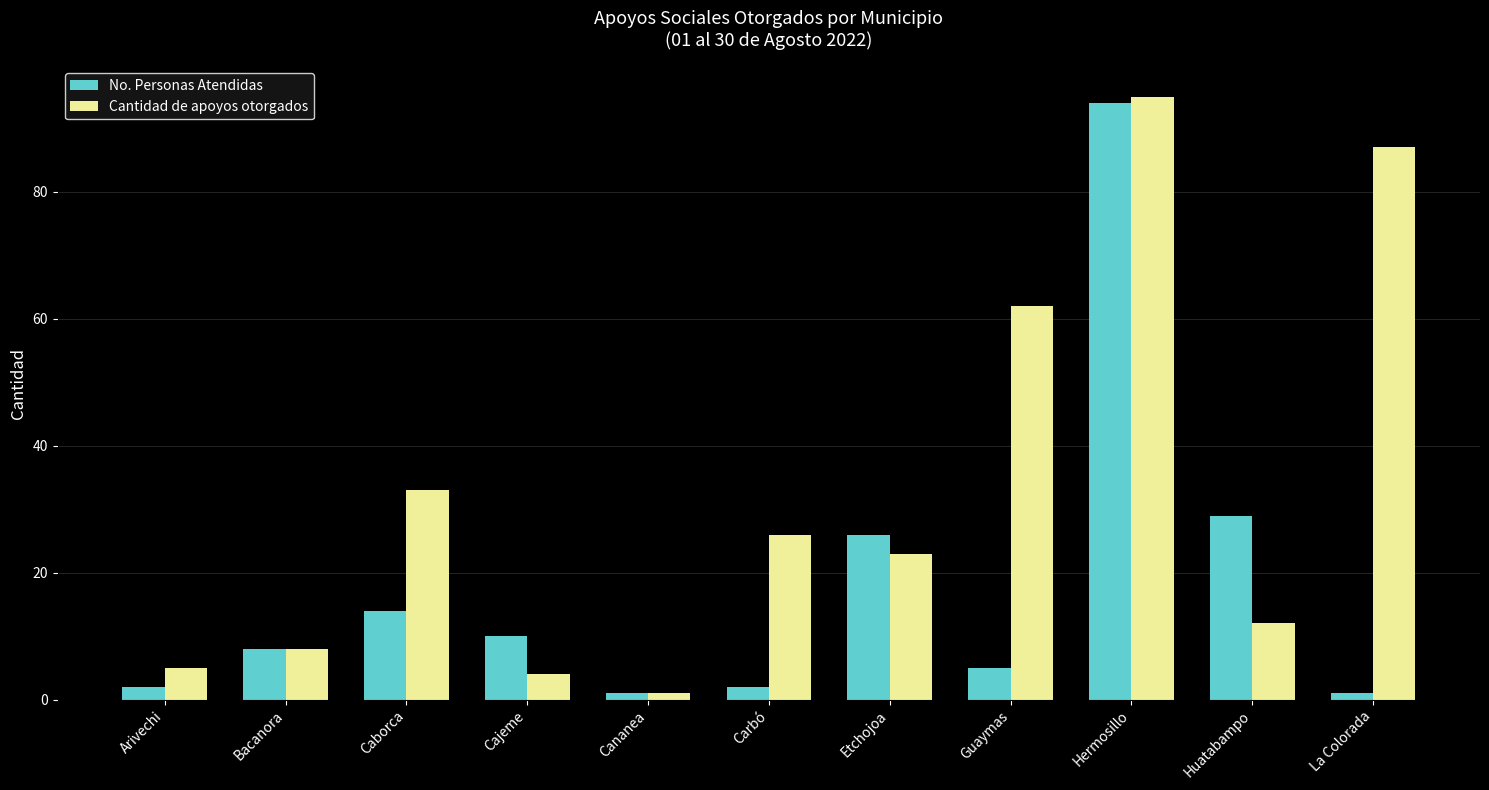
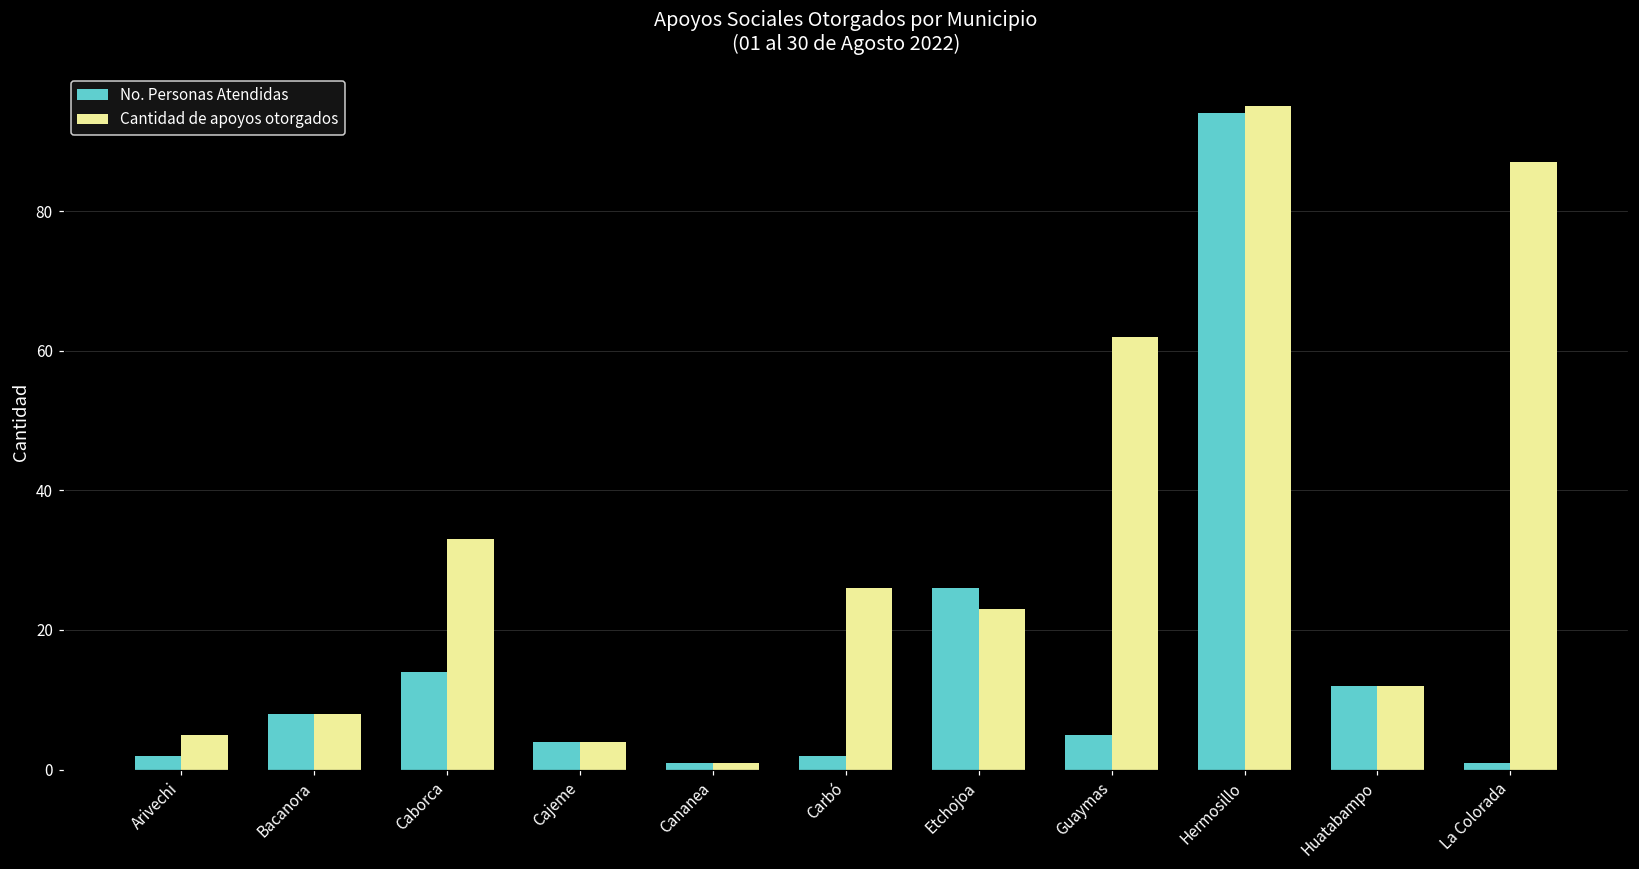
No. Personas Atendidas, Cajeme: 10 -> 4
No. Personas Atendidas, Huatabampo: 29 -> 12
